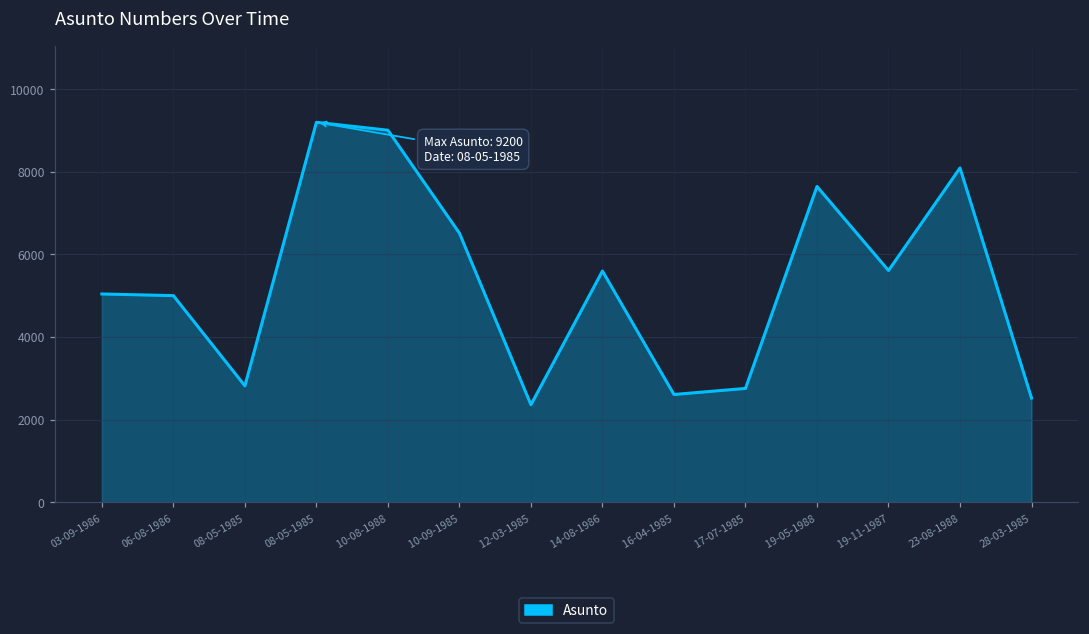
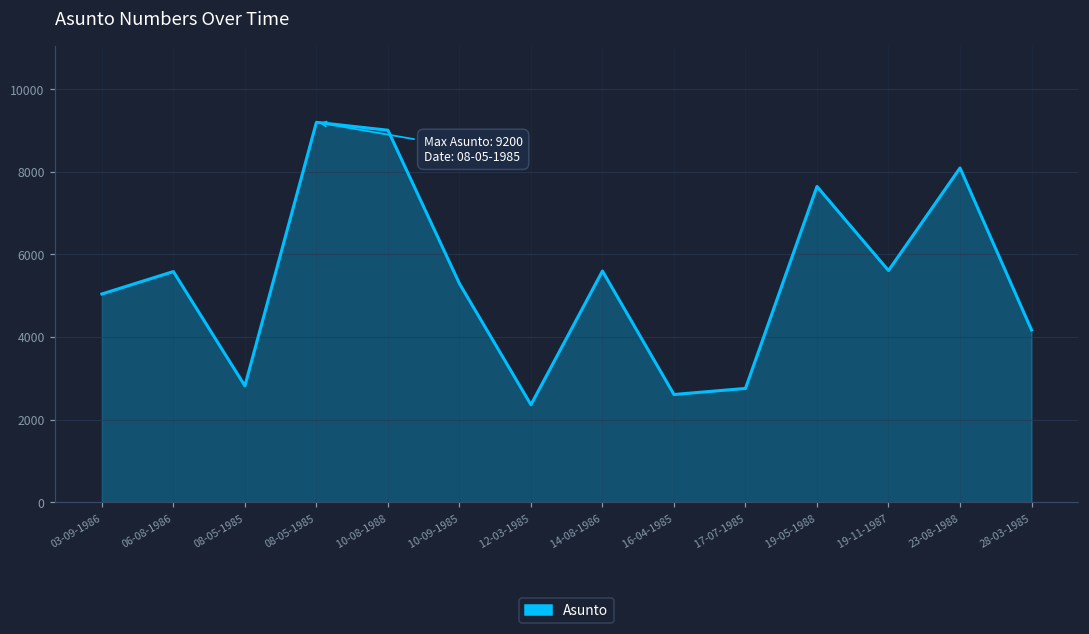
06-08-1986: 5000 -> 5600
10-09-1985: 6500 -> 5300
28-03-1985: 2500 -> 4200
